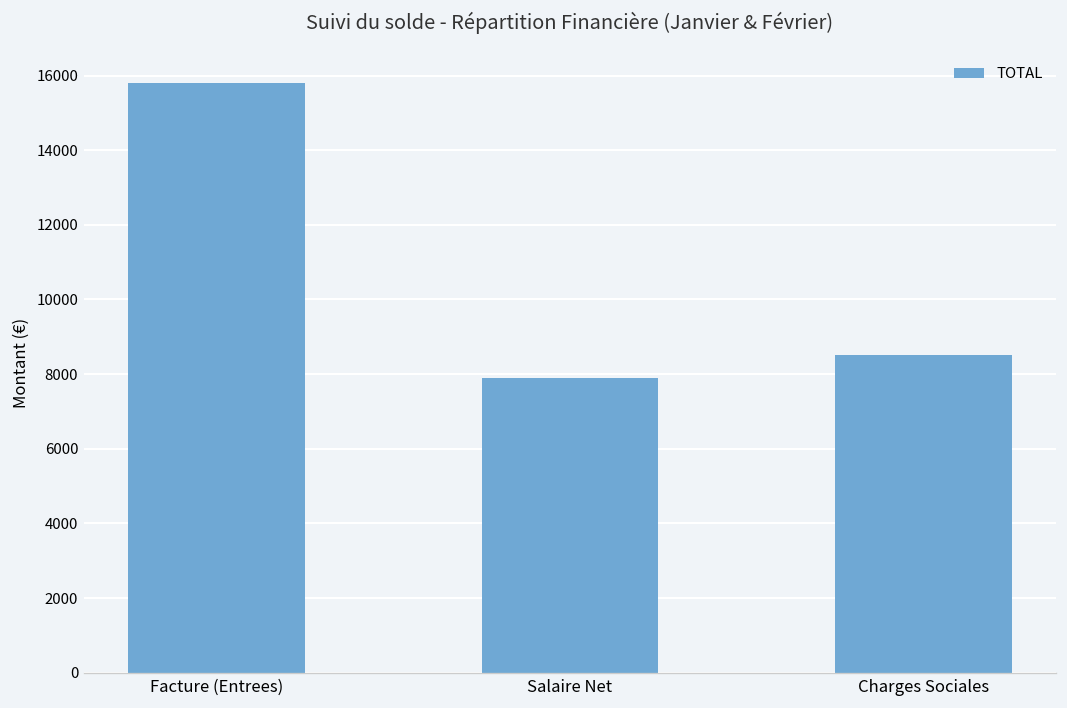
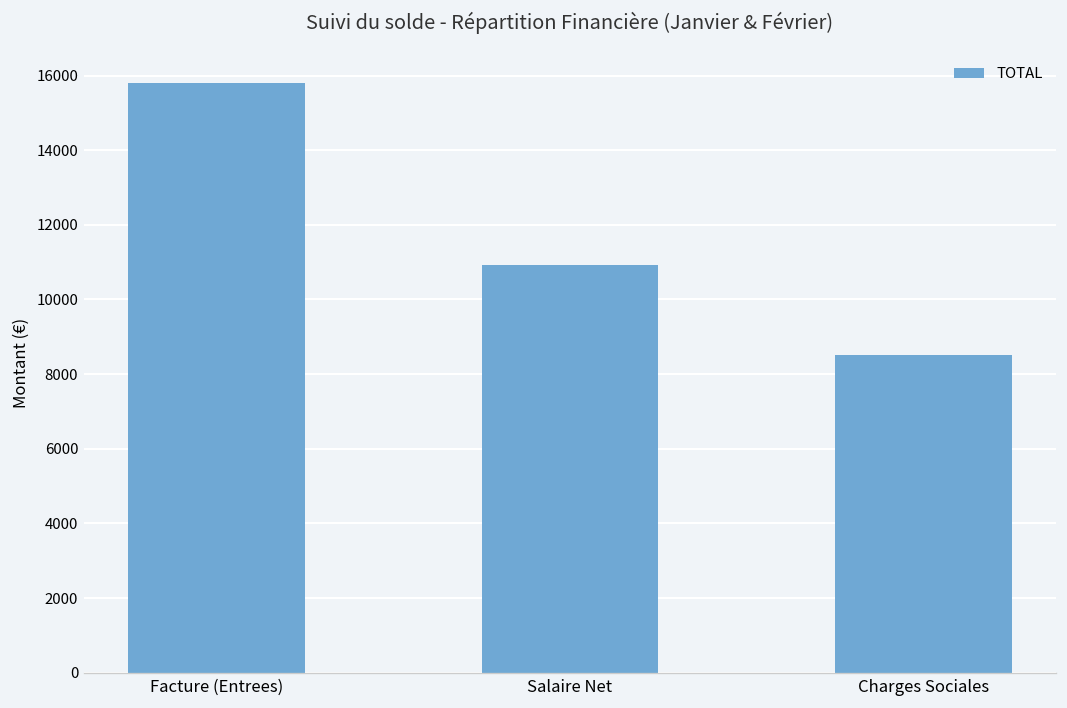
Salaire Net: 7900 -> 10900
